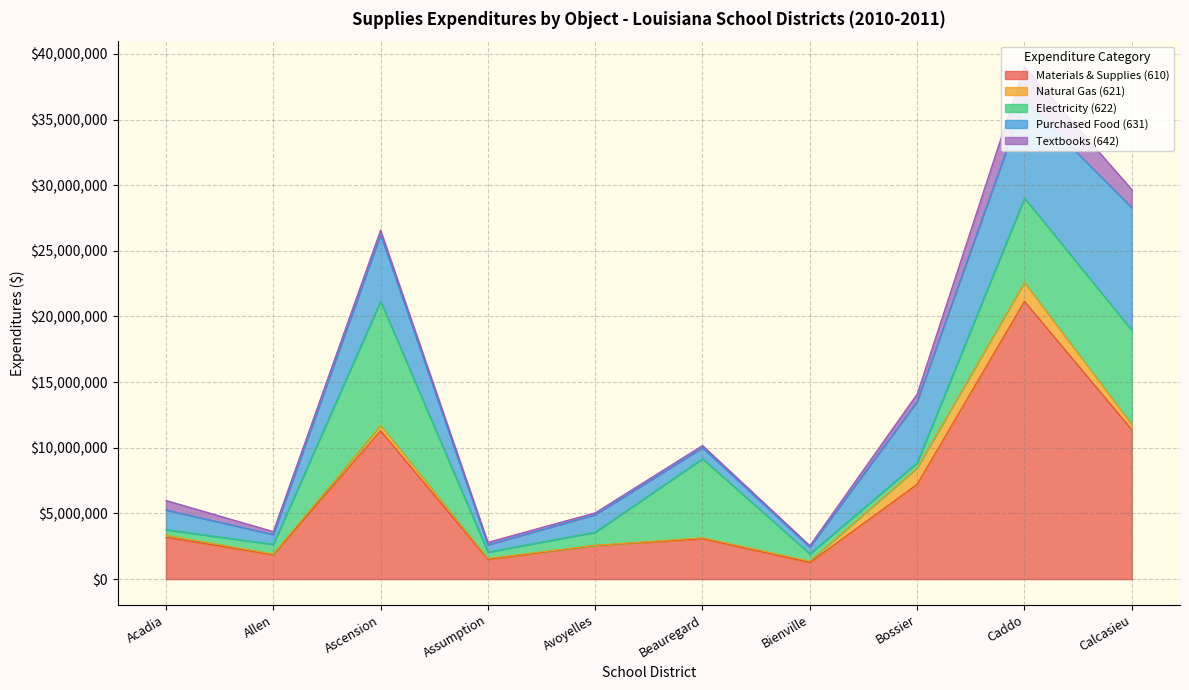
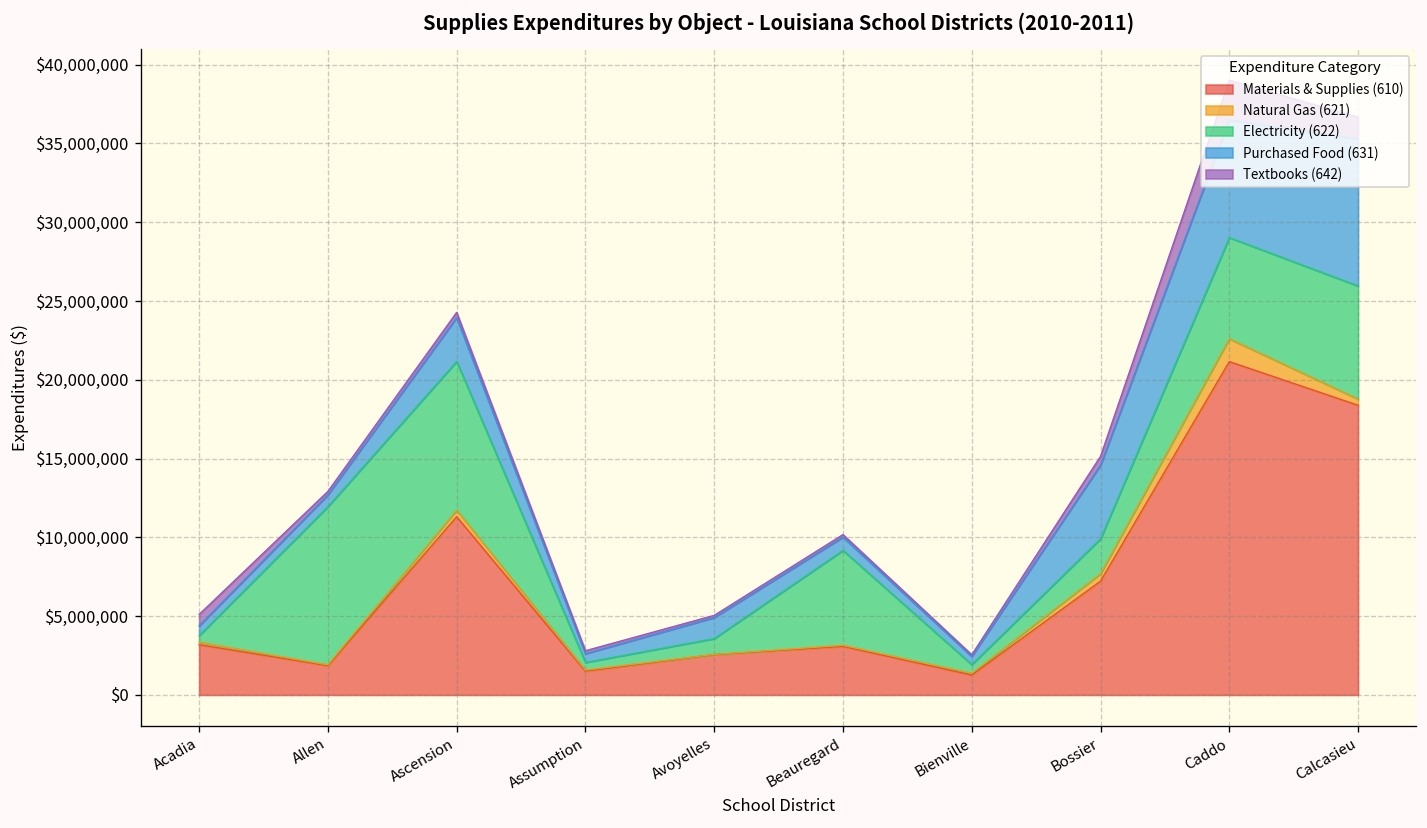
Purchased Food (631), Acadia: $1,500,000 -> $600,000
Electricity (622), Allen: $700,000 -> $10,000,000
Purchased Food (631), Ascension: $5,100,000 -> $2,800,000
Natural Gas (621), Bossier: $1,200,000 -> $500,000
Electricity (622), Bossier: $400,000 -> $2,200,000
Materials & Supplies (610), Calcasieu: $11,400,000 -> $18,400,000
